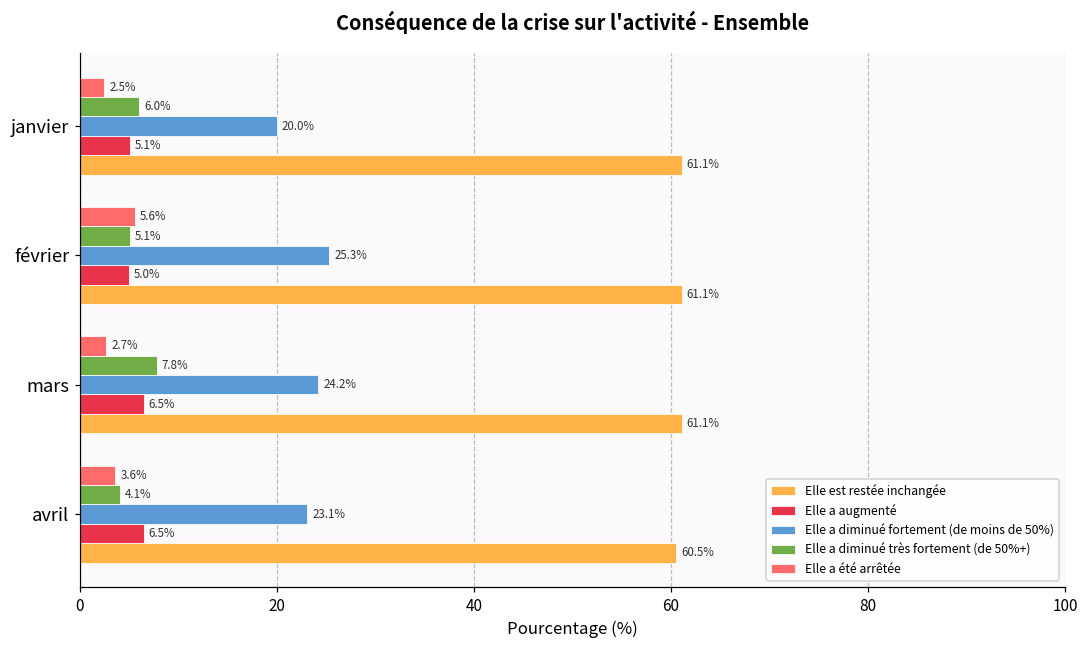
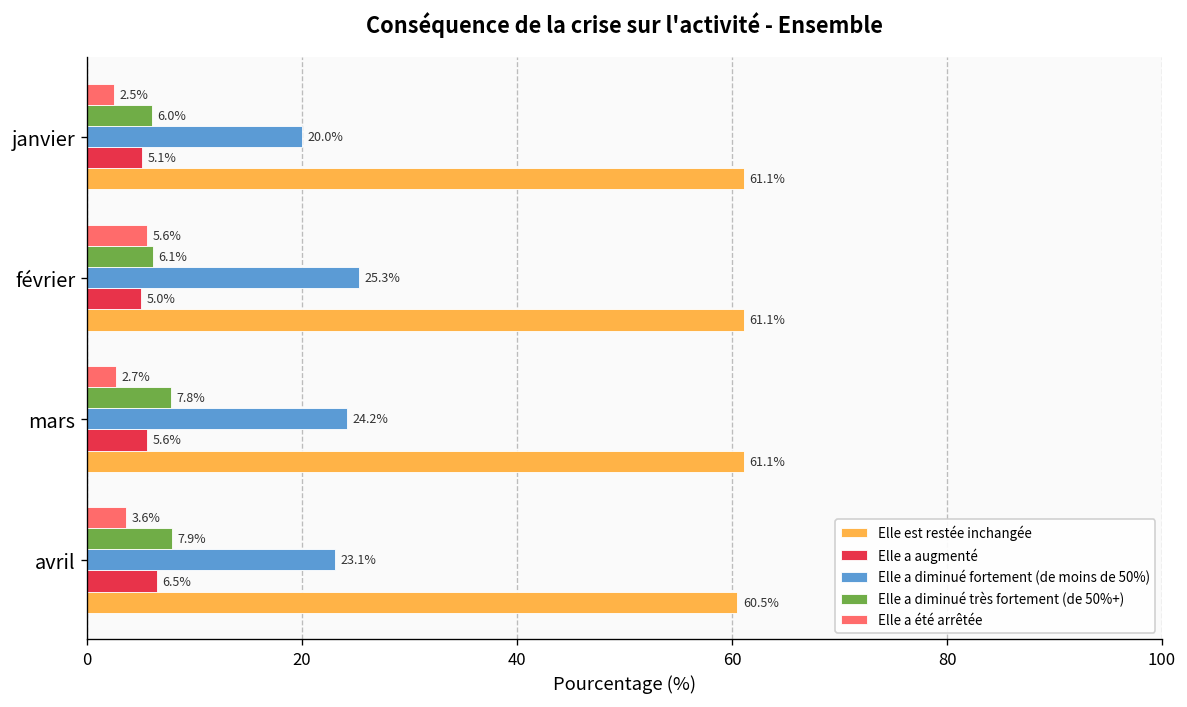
Elle a diminué très fortement (de 50%+), février: 5.1% -> 6.1%
Elle a augmenté, mars: 6.5% -> 5.6%
Elle a diminué très fortement (de 50%+), avril: 4.1% -> 7.9%
